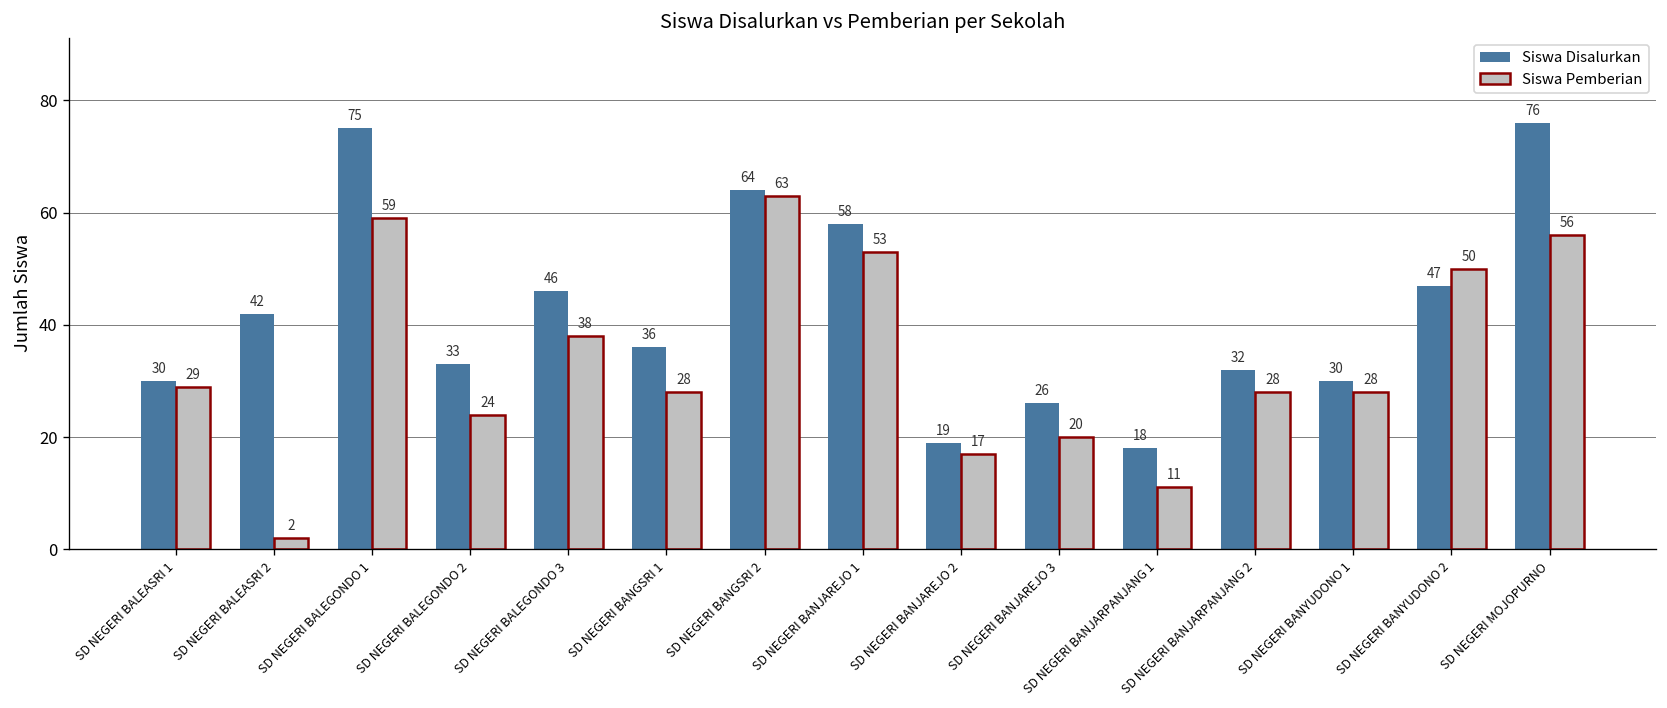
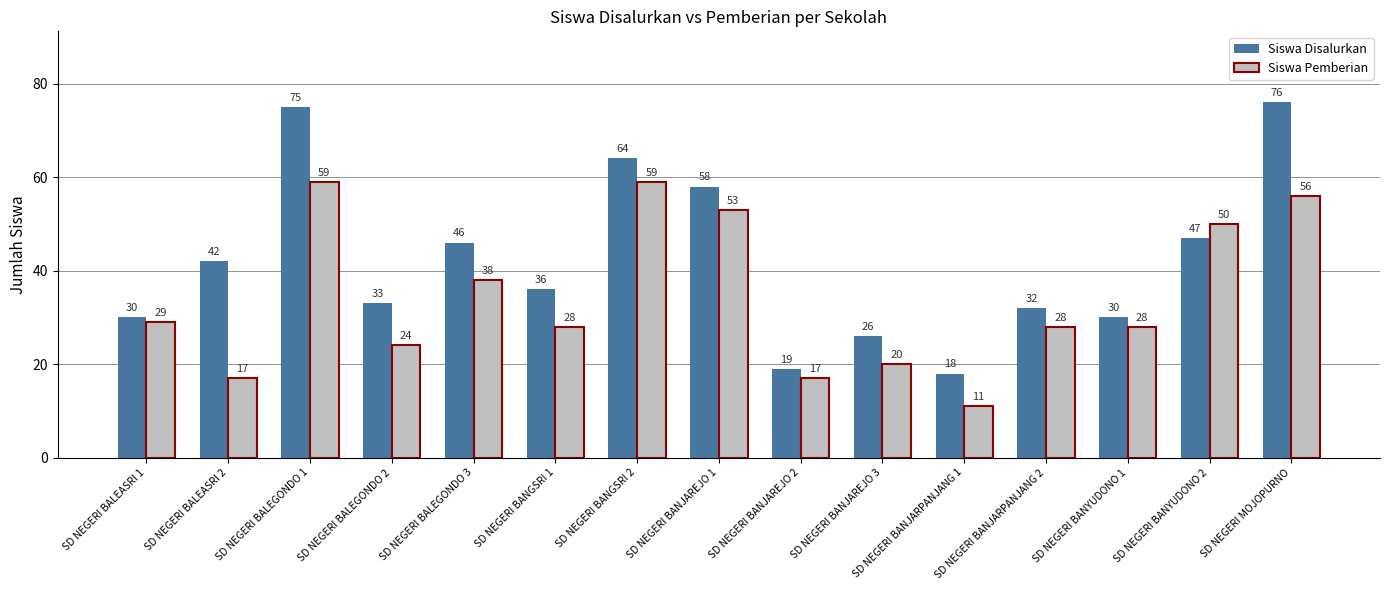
Siswa Pemberian, SD NEGERI BALEASRI 2: 2 -> 17
Siswa Pemberian, SD NEGERI BANGSRI 2: 63 -> 59
